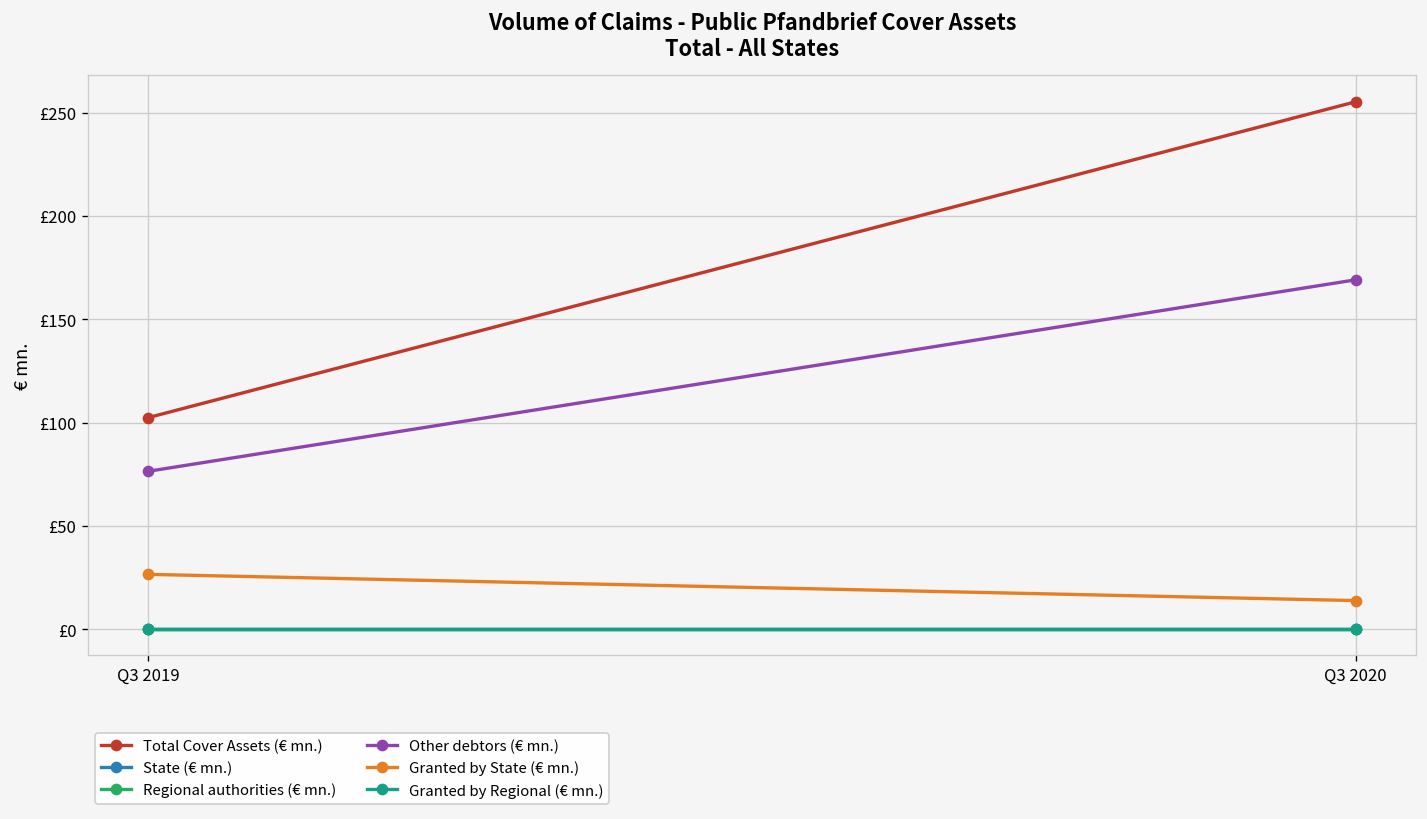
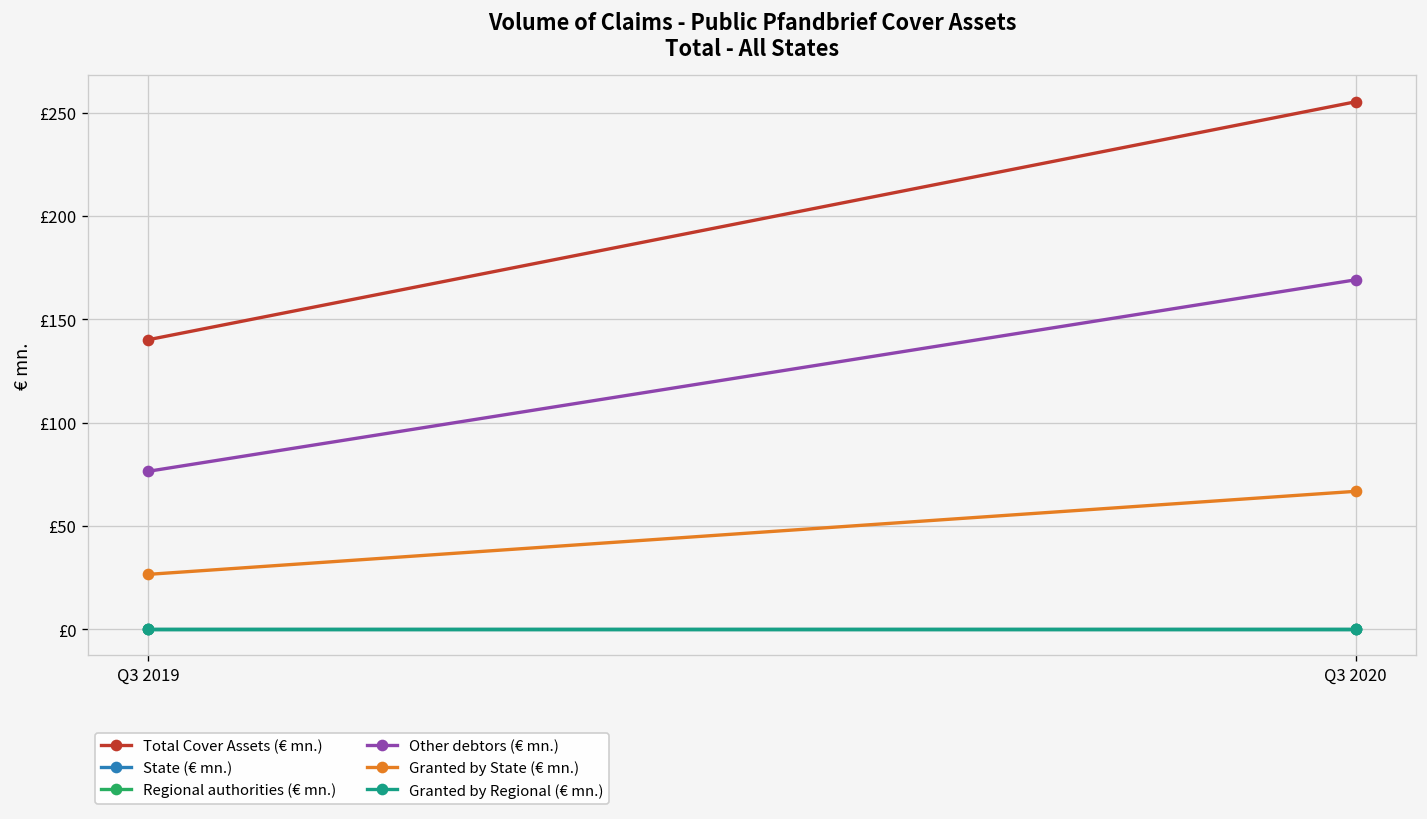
Total Cover Assets (€ mn.), Q3 2019: £102 -> £140
Granted by State (€ mn.), Q3 2020: £14 -> £67
